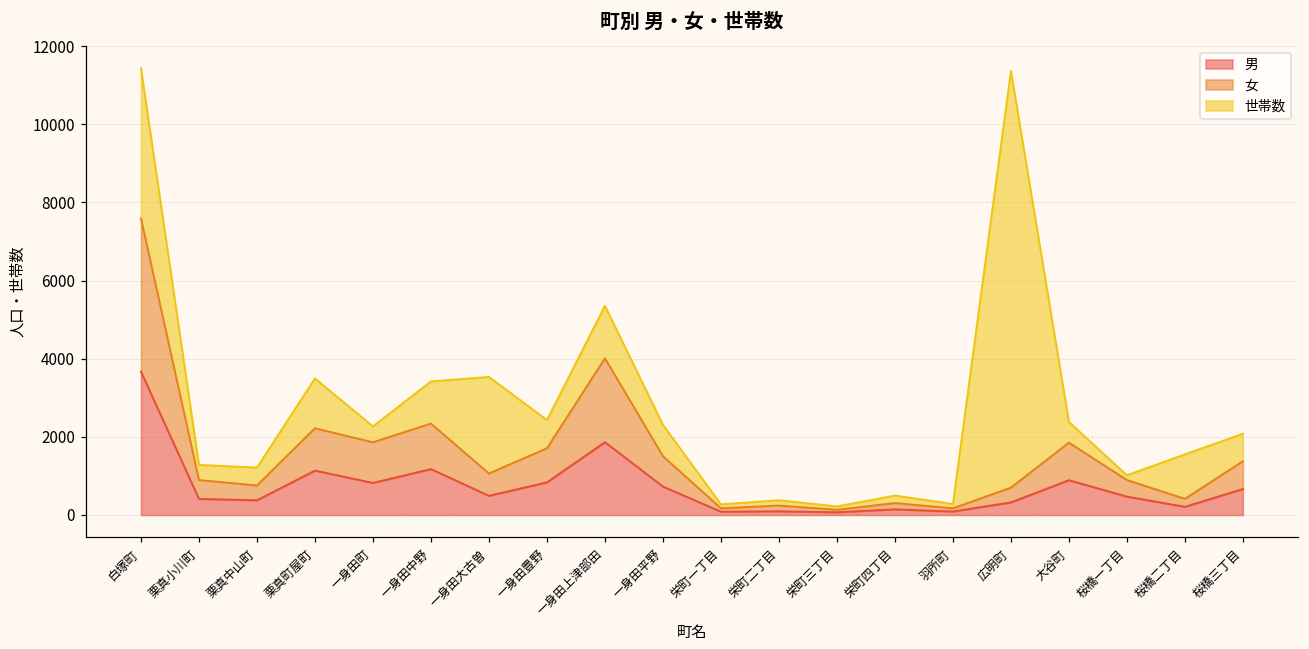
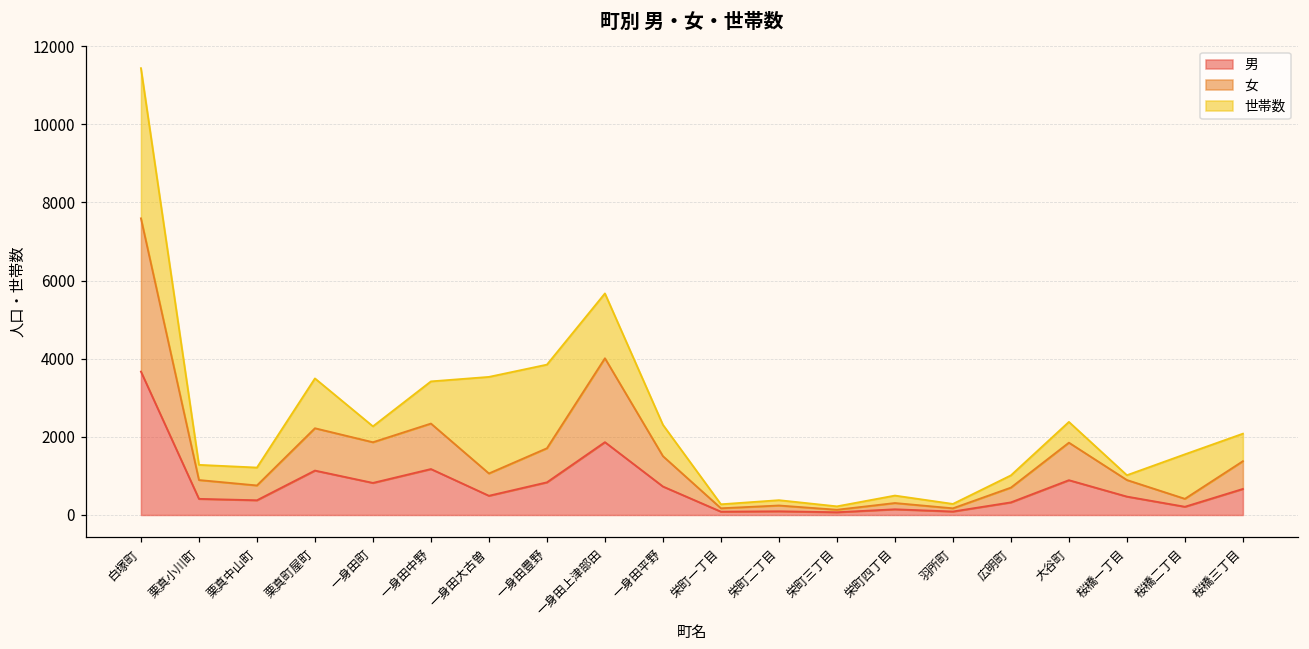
世帯数, 一身田豊野: 700 -> 2100
世帯数, 一身田上津部田: 1300 -> 1700
世帯数, 広明町: 10700 -> 300
